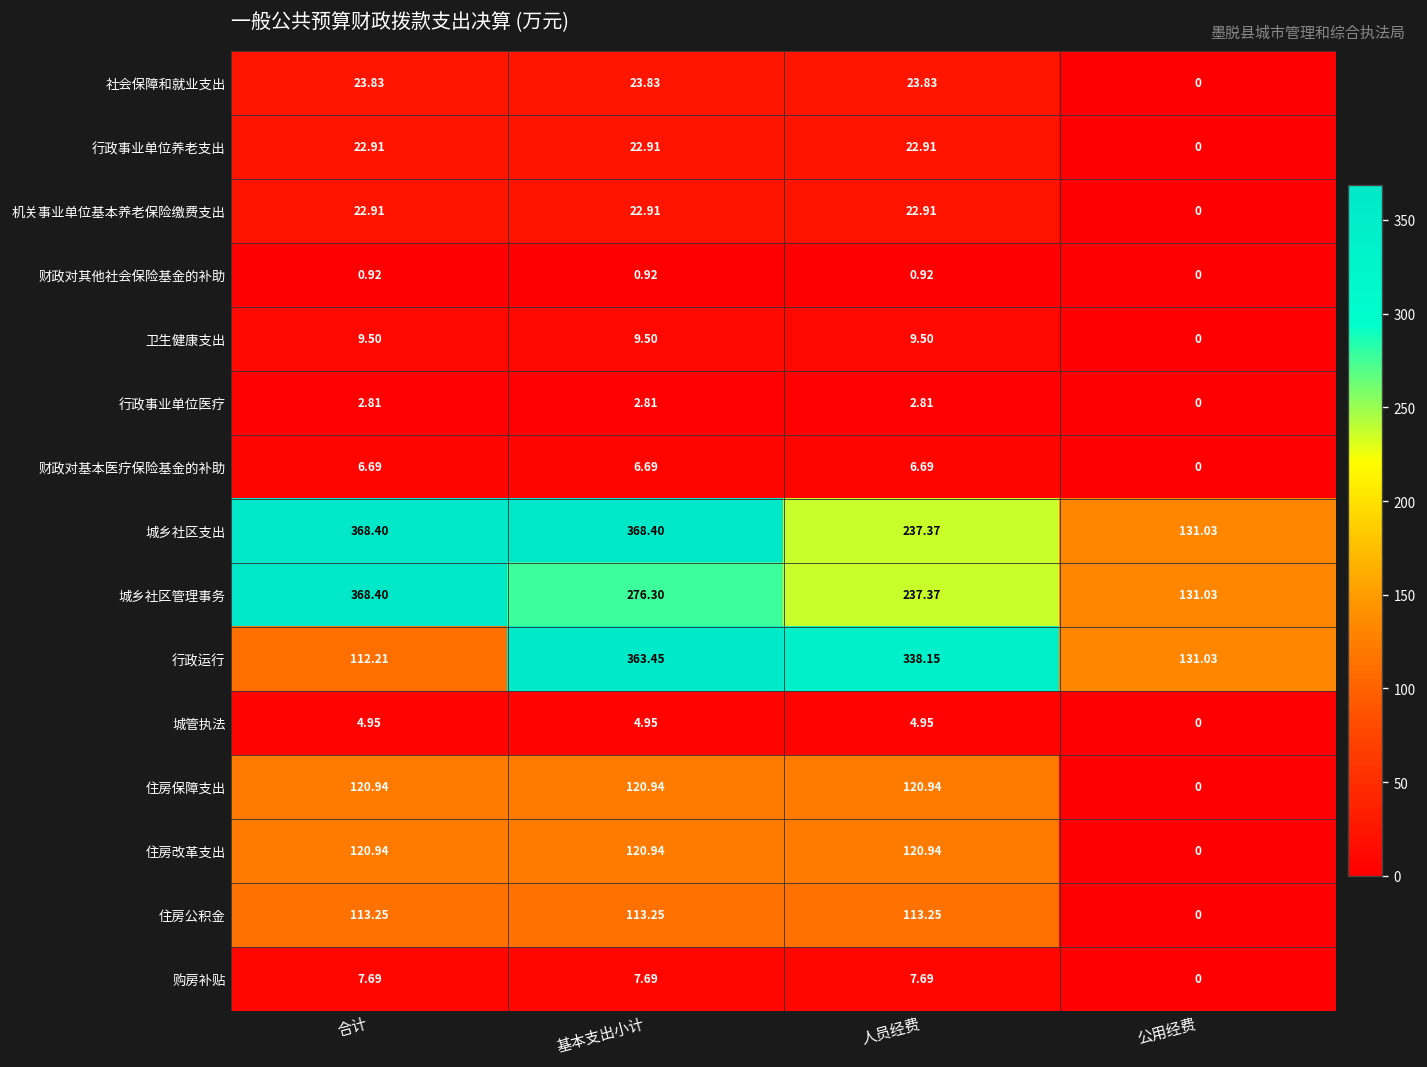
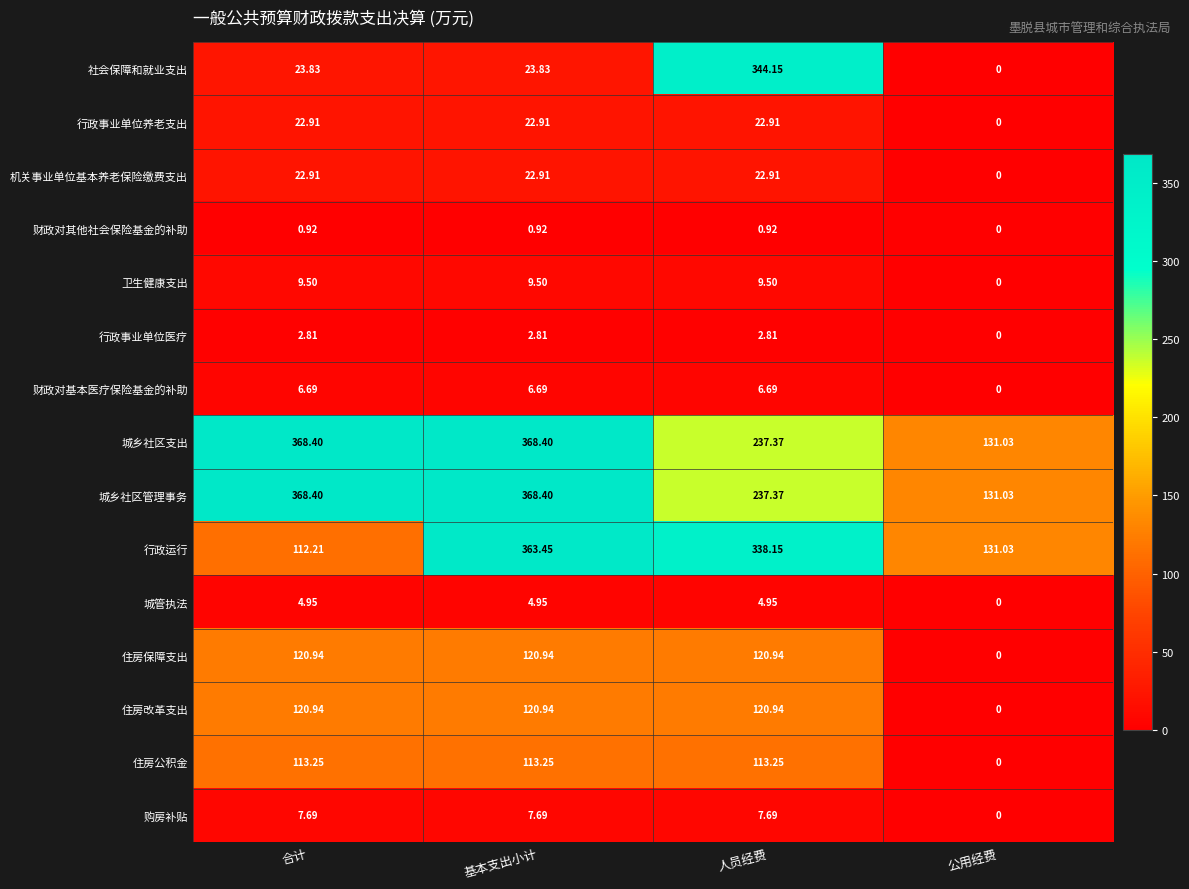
社会保障和就业支出, 人员经费: 23.83 -> 344.15
城乡社区管理事务, 基本支出小计: 276.30 -> 368.40
